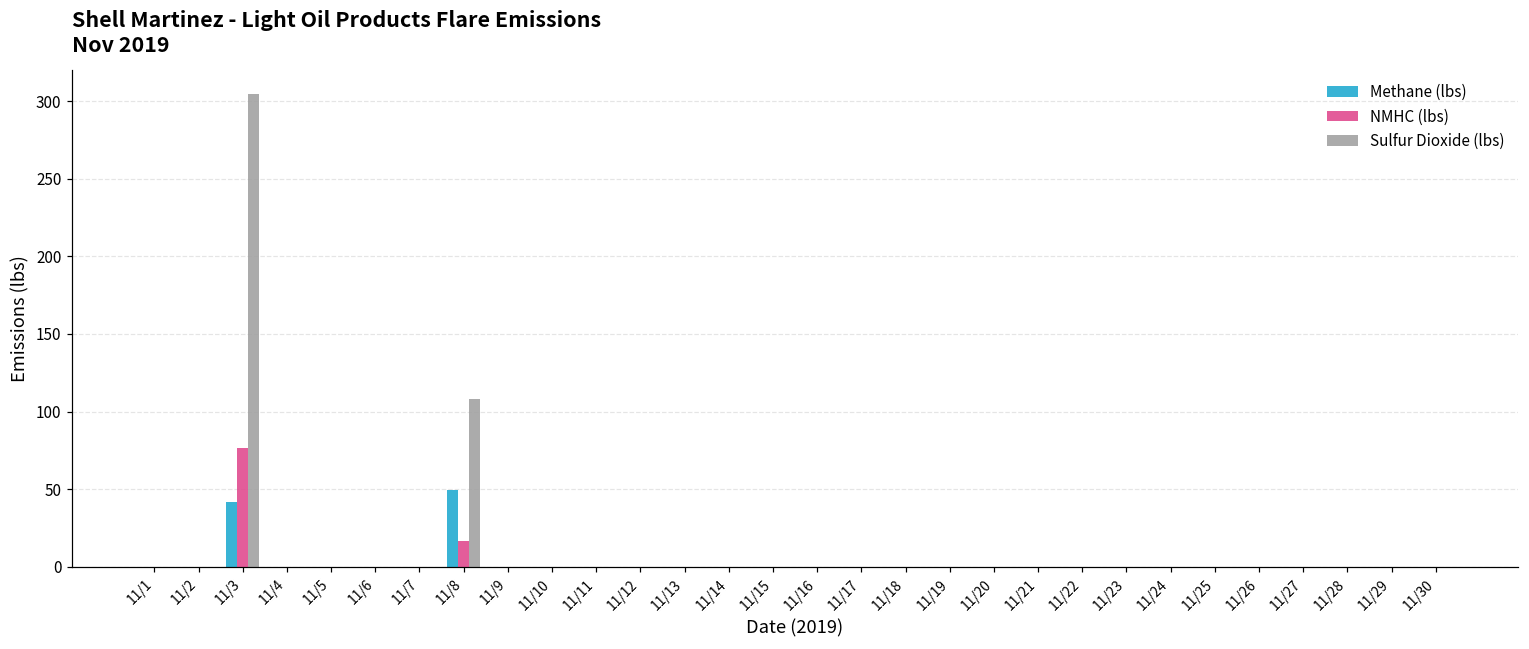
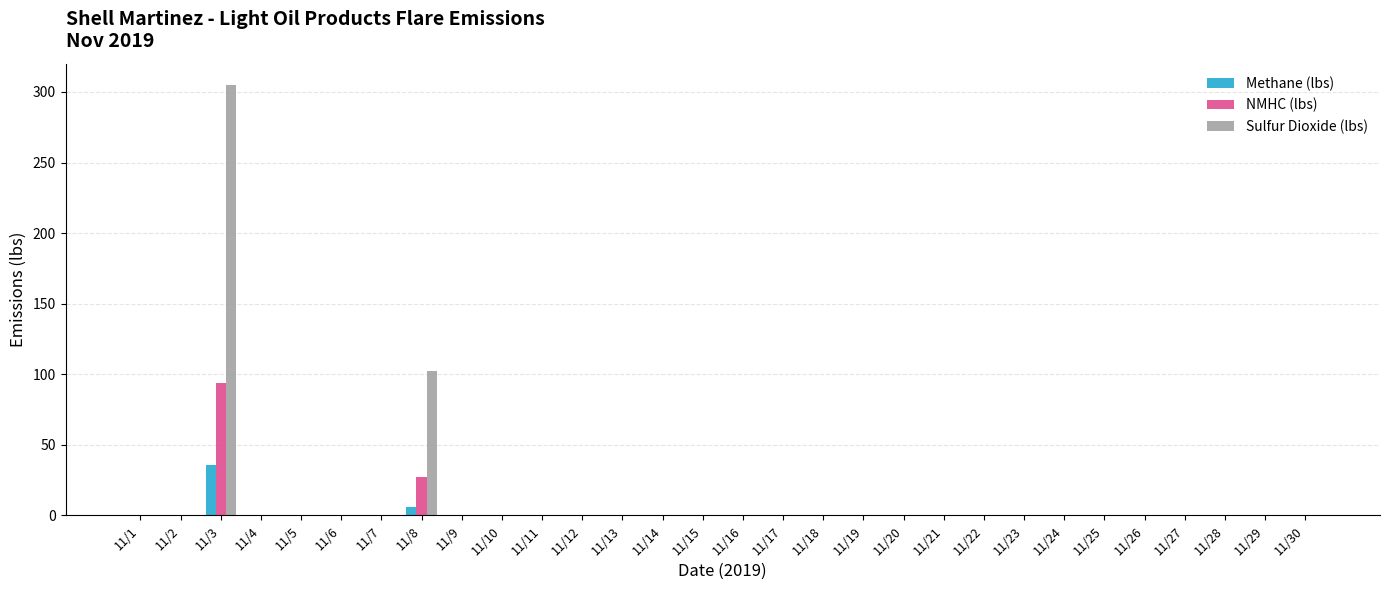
Methane (lbs), 11/3: 41 -> 35
NMHC (lbs), 11/3: 77 -> 94
Methane (lbs), 11/8: 49 -> 6
NMHC (lbs), 11/8: 17 -> 27
Sulfur Dioxide (lbs), 11/8: 108 -> 102
